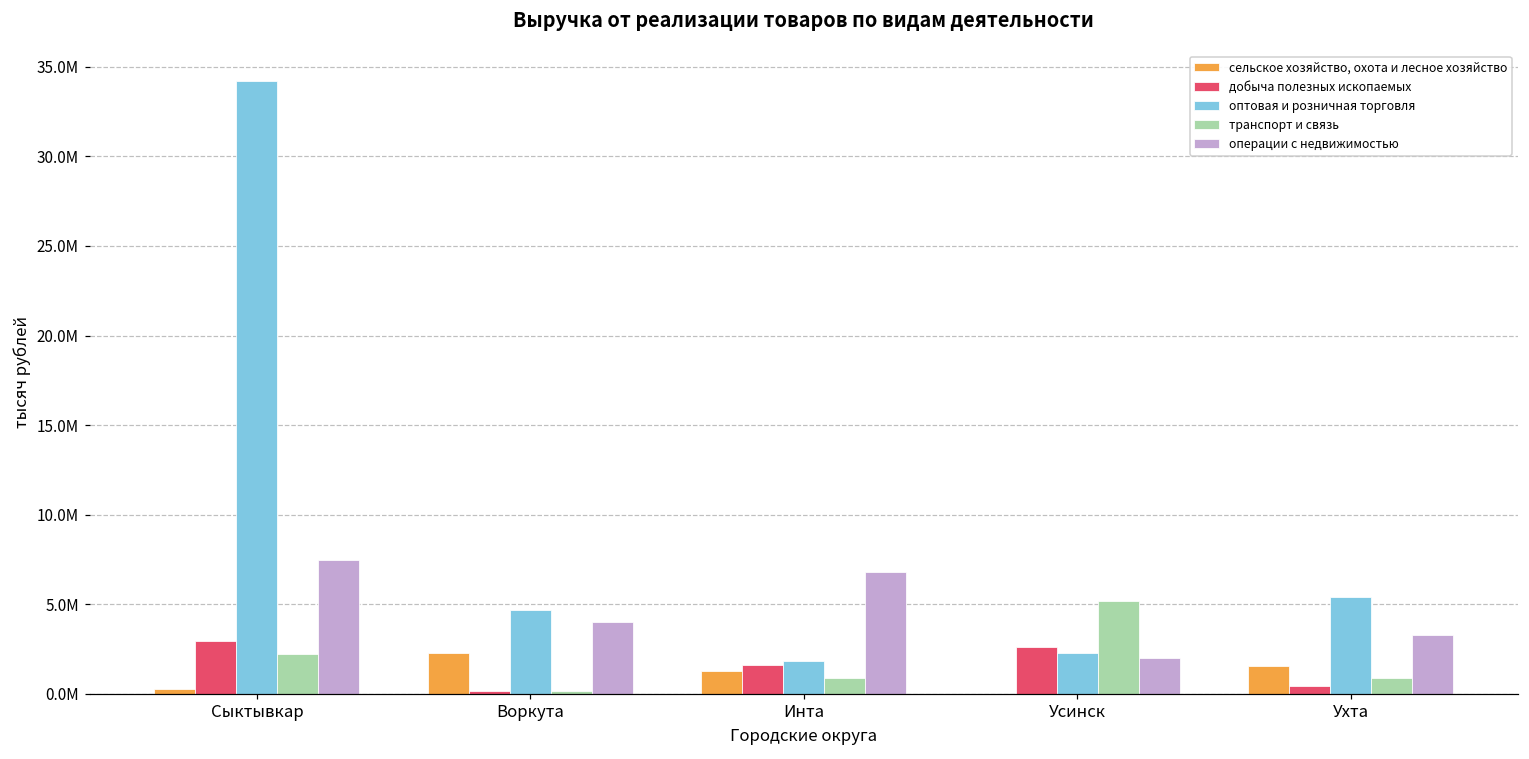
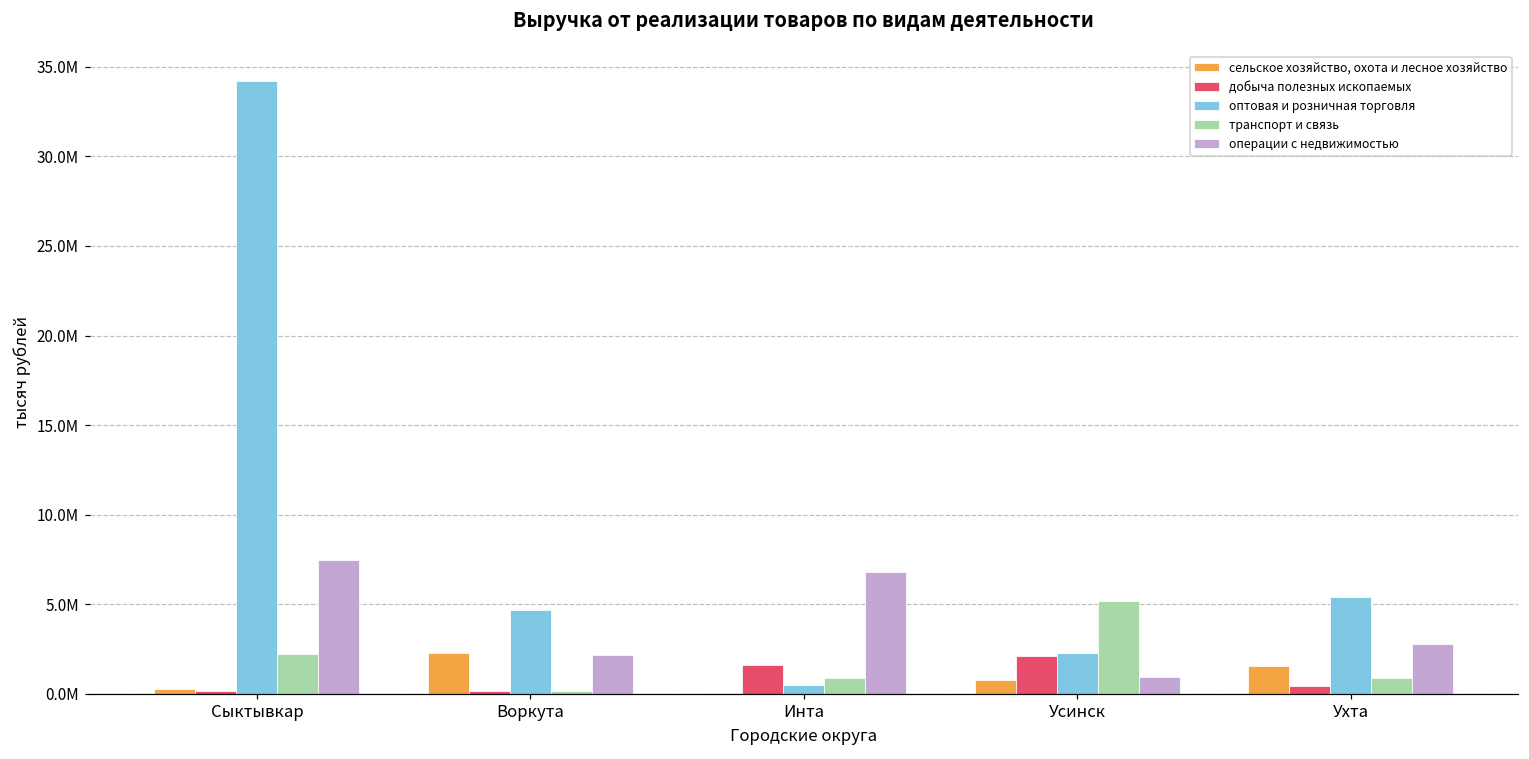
добыча полезных ископаемых, Сыктывкар: 2900000 -> 200000
операции с недвижимостью, Воркута: 4000000 -> 2200000
сельское хозяйство, охота и лесное хозяйство, Инта: 1300000 -> 0
оптовая и розничная торговля, Инта: 1800000 -> 500000
сельское хозяйство, охота и лесное хозяйство, Усинск: 0 -> 800000
добыча полезных ископаемых, Усинск: 2600000 -> 2100000
операции с недвижимостью, Усинск: 2000000 -> 1000000
операции с недвижимостью, Ухта: 3300000 -> 2800000
